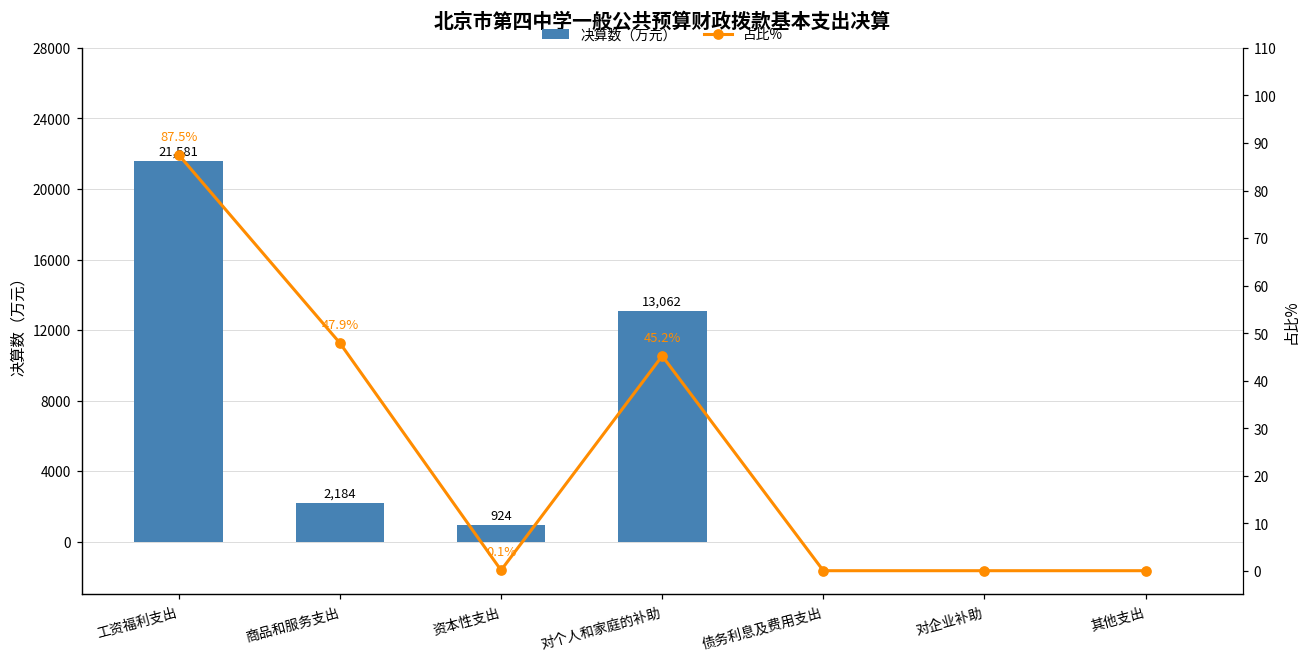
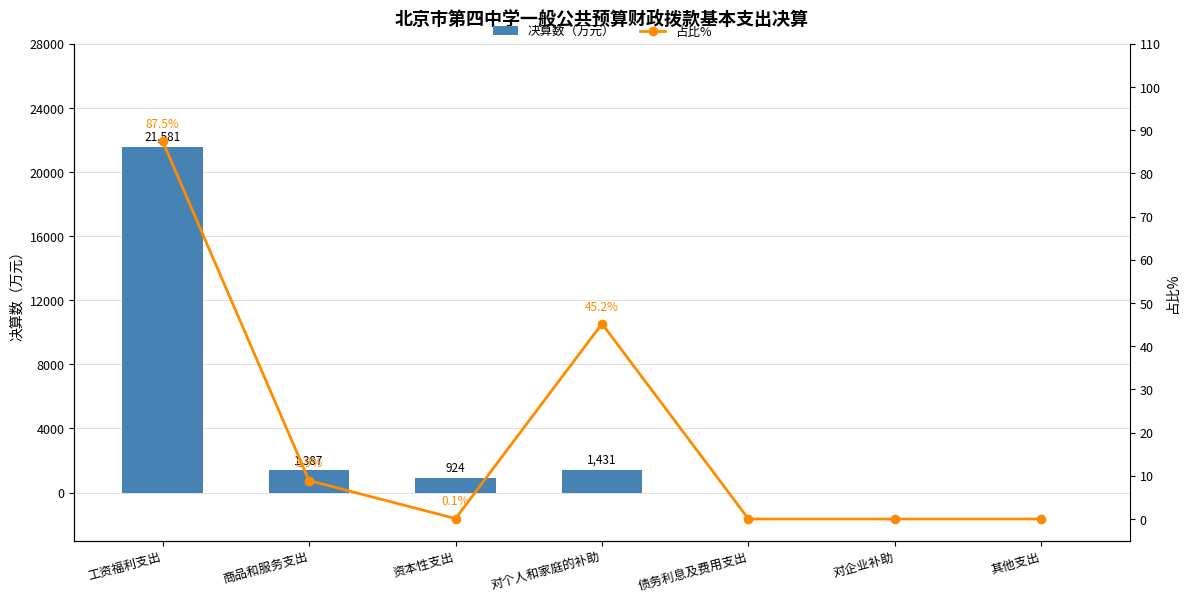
决算数（万元）, 商品和服务支出: 2,184 -> 1,387
决算数（万元）, 对个人和家庭的补助: 13,062 -> 1,431
占比%, 商品和服务支出: 47.9% -> 8.9%
